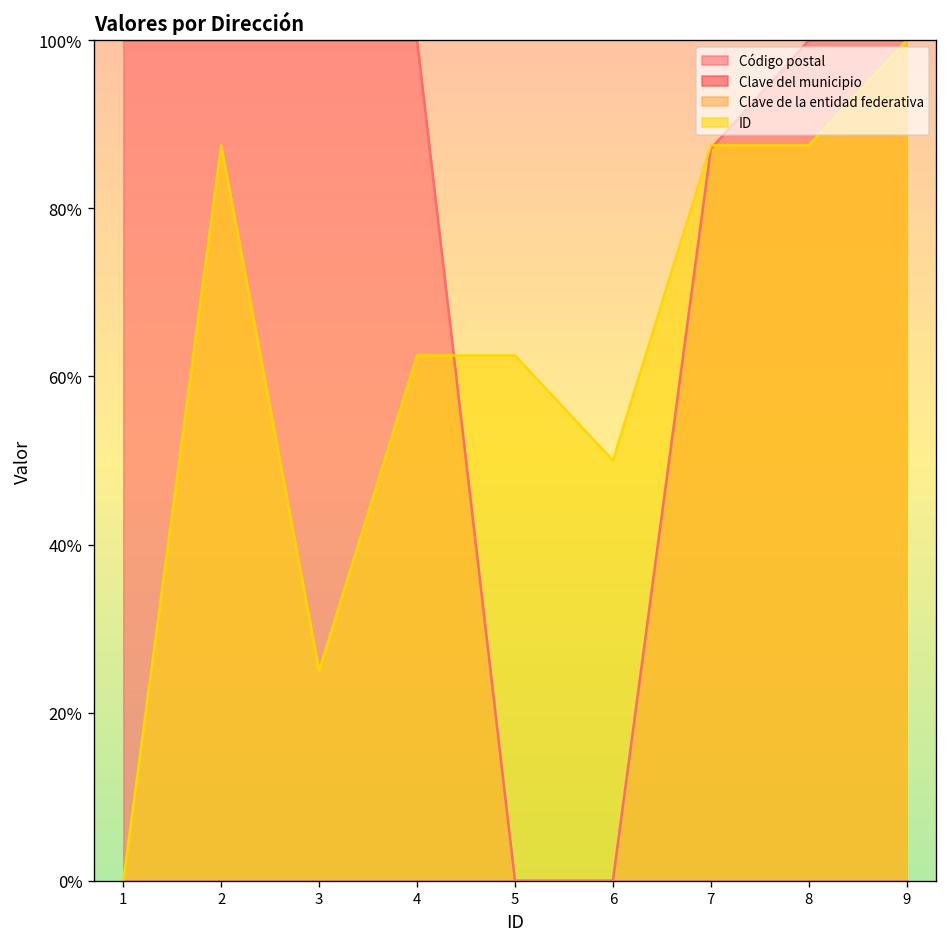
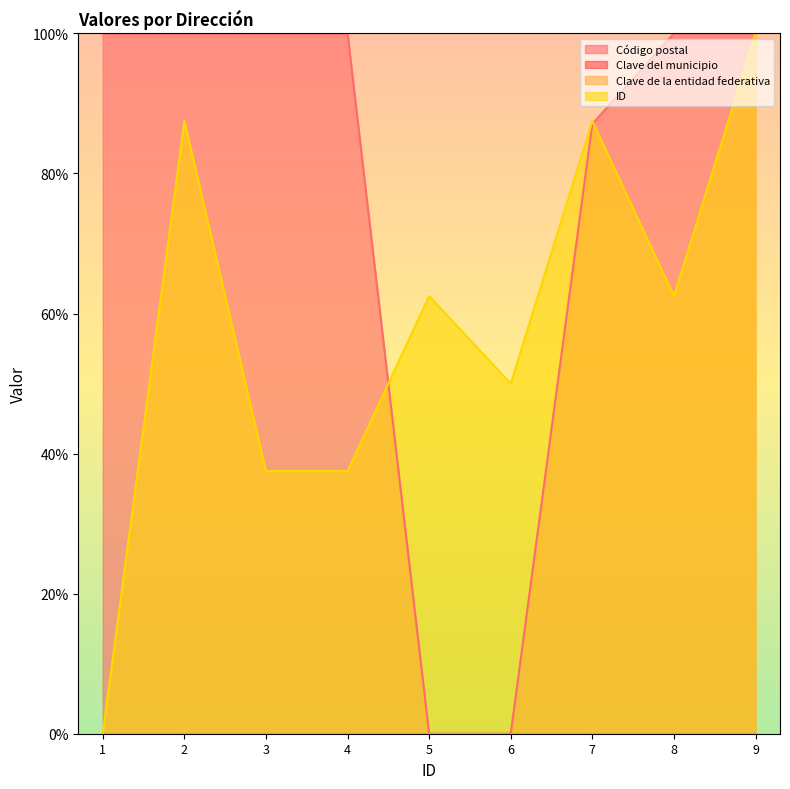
ID, 3: 25% -> 37%
ID, 4: 62% -> 37%
ID, 8: 87% -> 62%
